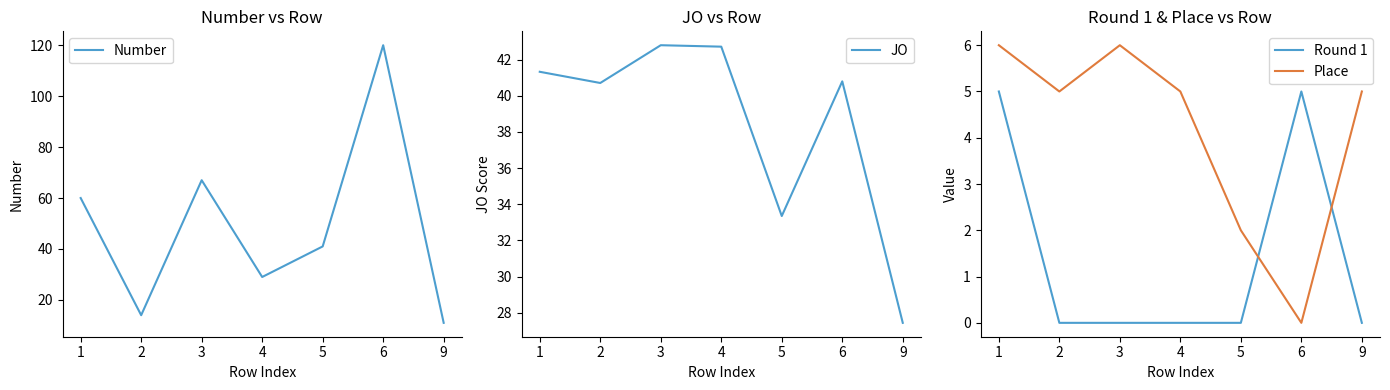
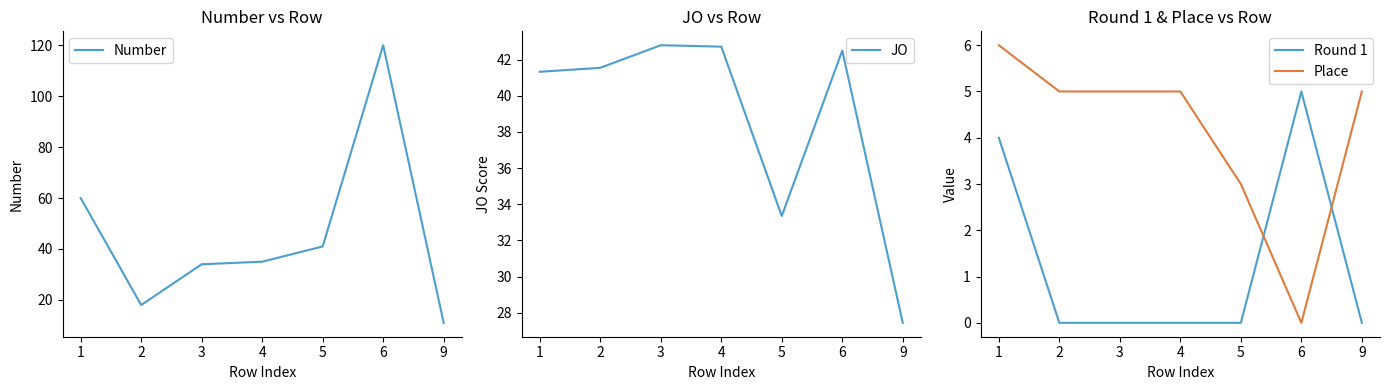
Number vs Row, 2: 14 -> 18
Number vs Row, 3: 67 -> 34
Number vs Row, 4: 29 -> 35
JO vs Row, 2: 40.7 -> 41.6
JO vs Row, 6: 40.8 -> 42.5
Round 1 & Place vs Row, Round 1, 1: 5 -> 4
Round 1 & Place vs Row, Place, 3: 6 -> 5
Round 1 & Place vs Row, Place, 5: 2 -> 3
